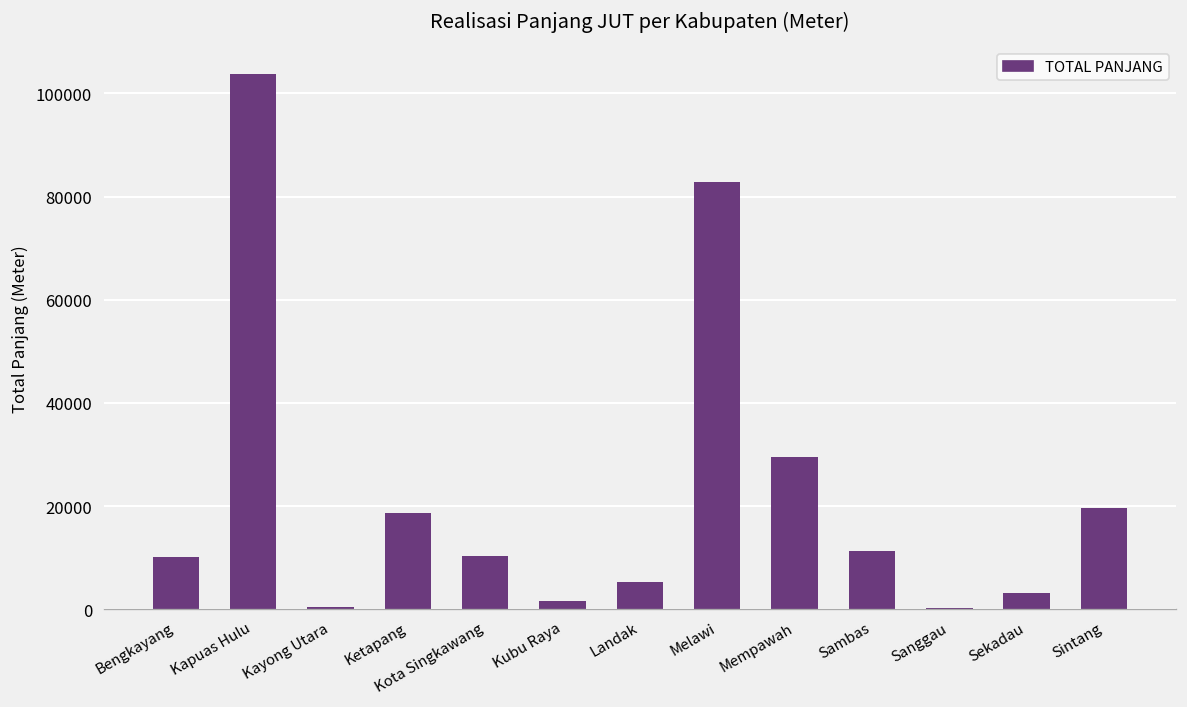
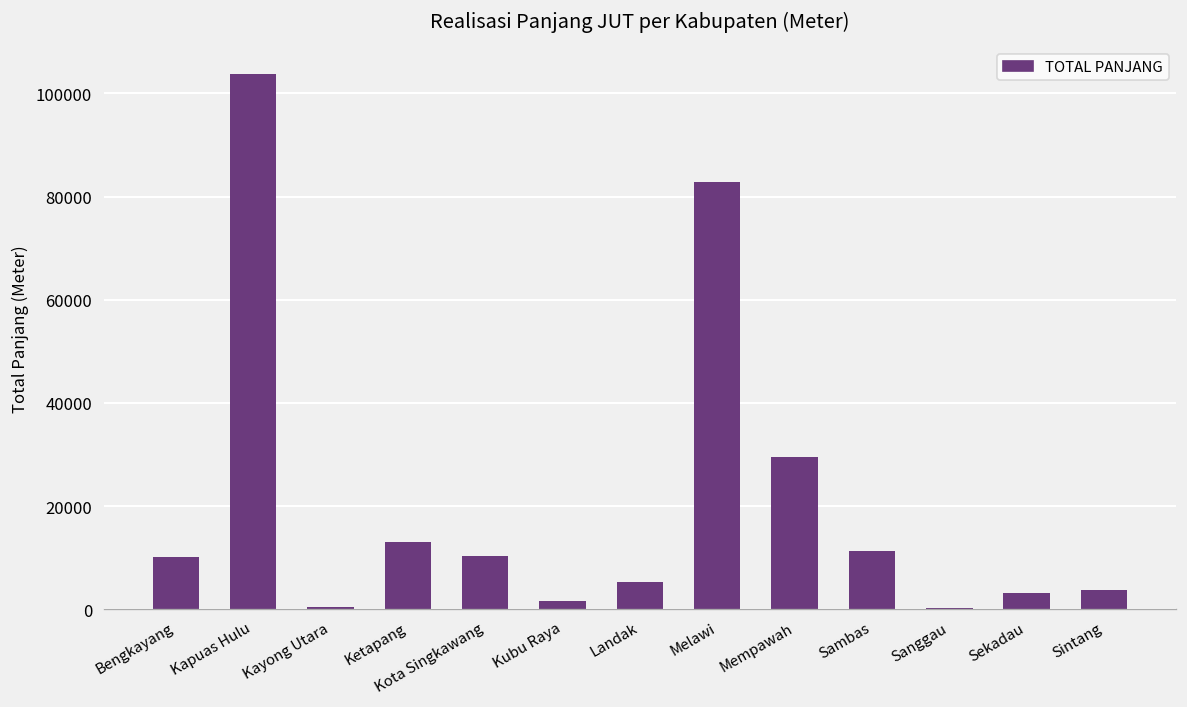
Ketapang: 19000 -> 13000
Sintang: 20000 -> 4000
